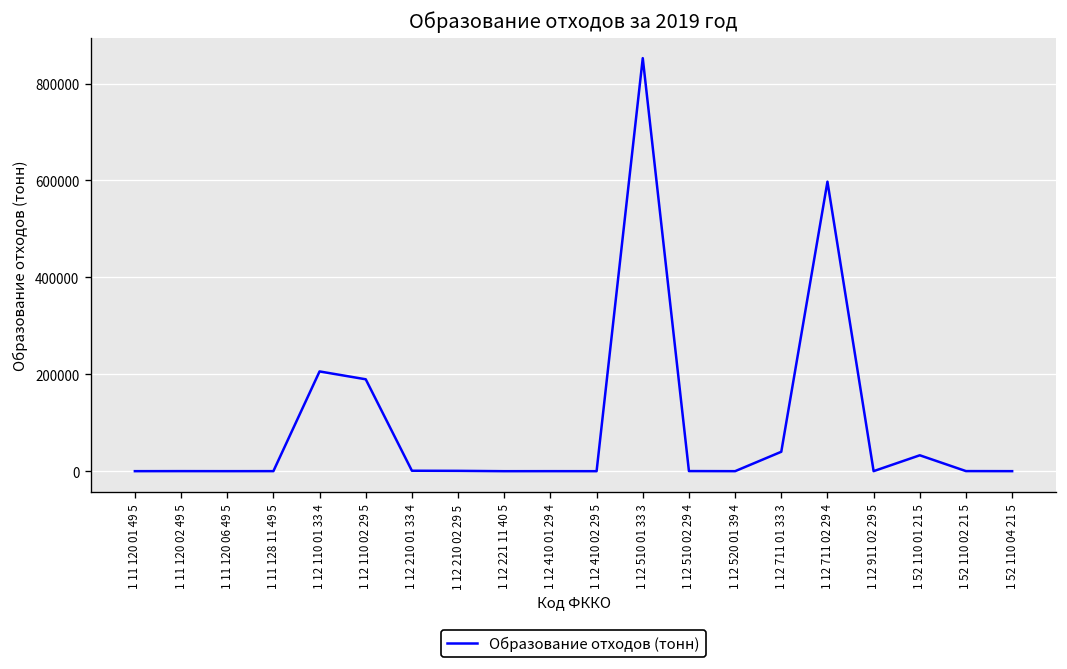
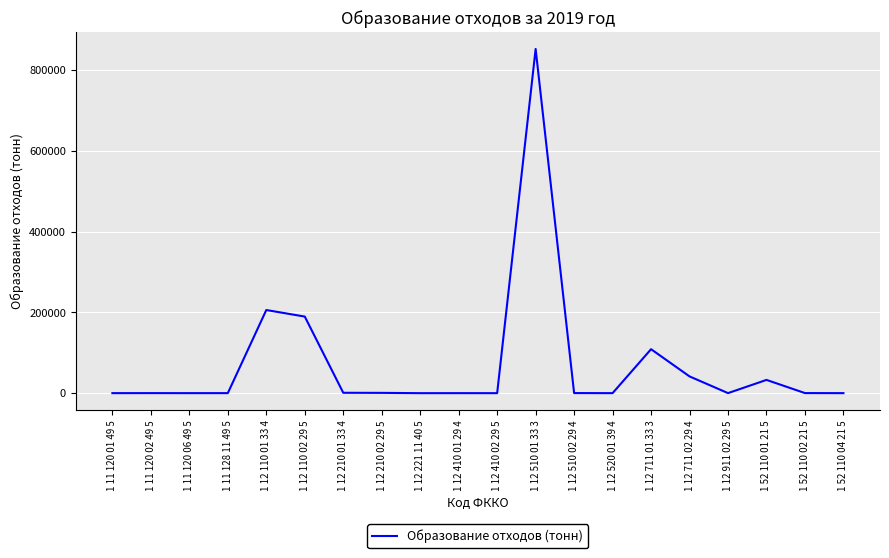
1 12 711 01 33 3: 40000 -> 110000
1 12 711 02 29 4: 600000 -> 40000
